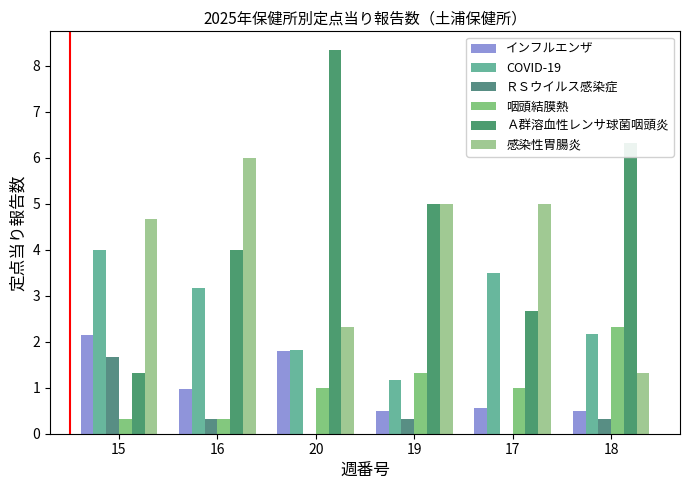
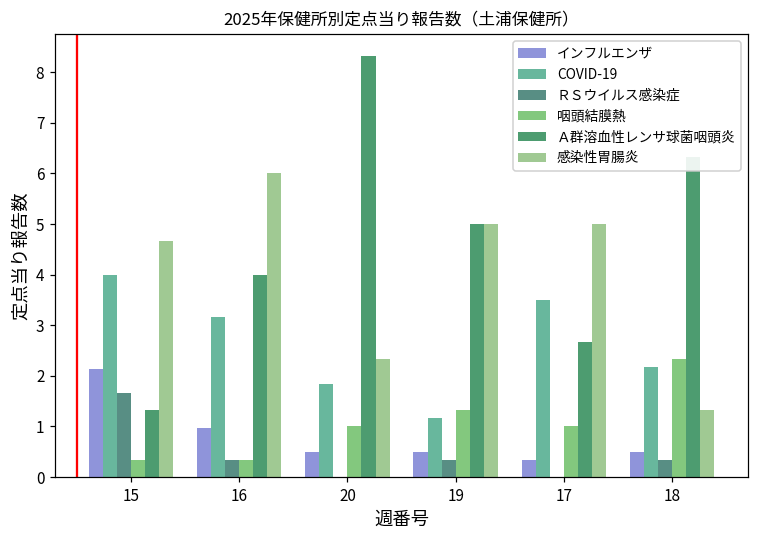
インフルエンザ, 20: 1.8 -> 0.5
インフルエンザ, 17: 0.6 -> 0.3
